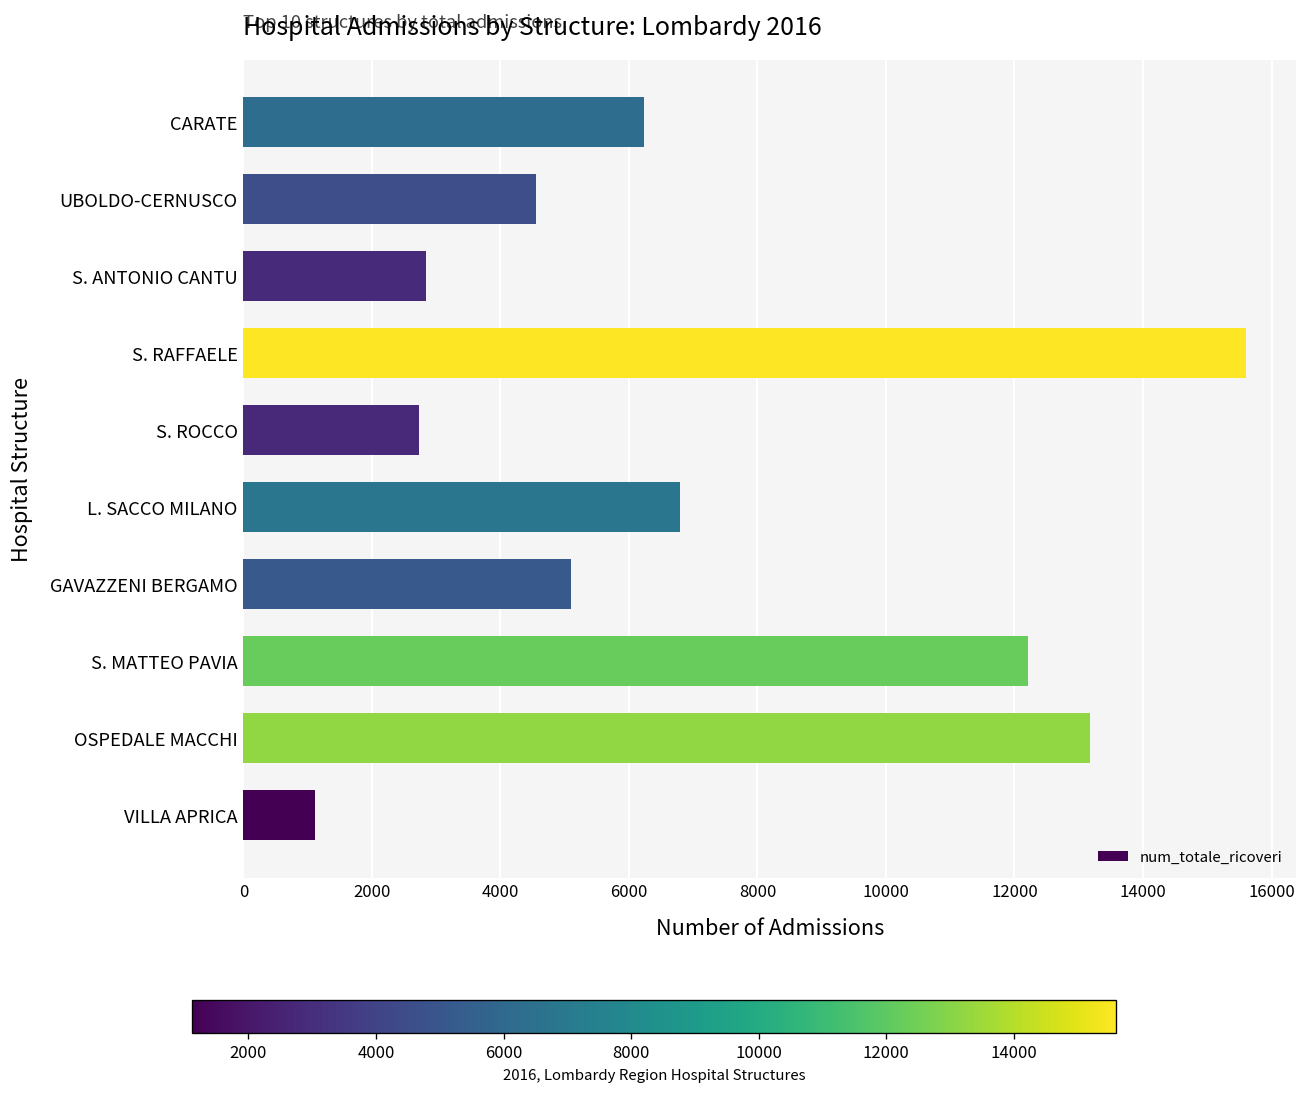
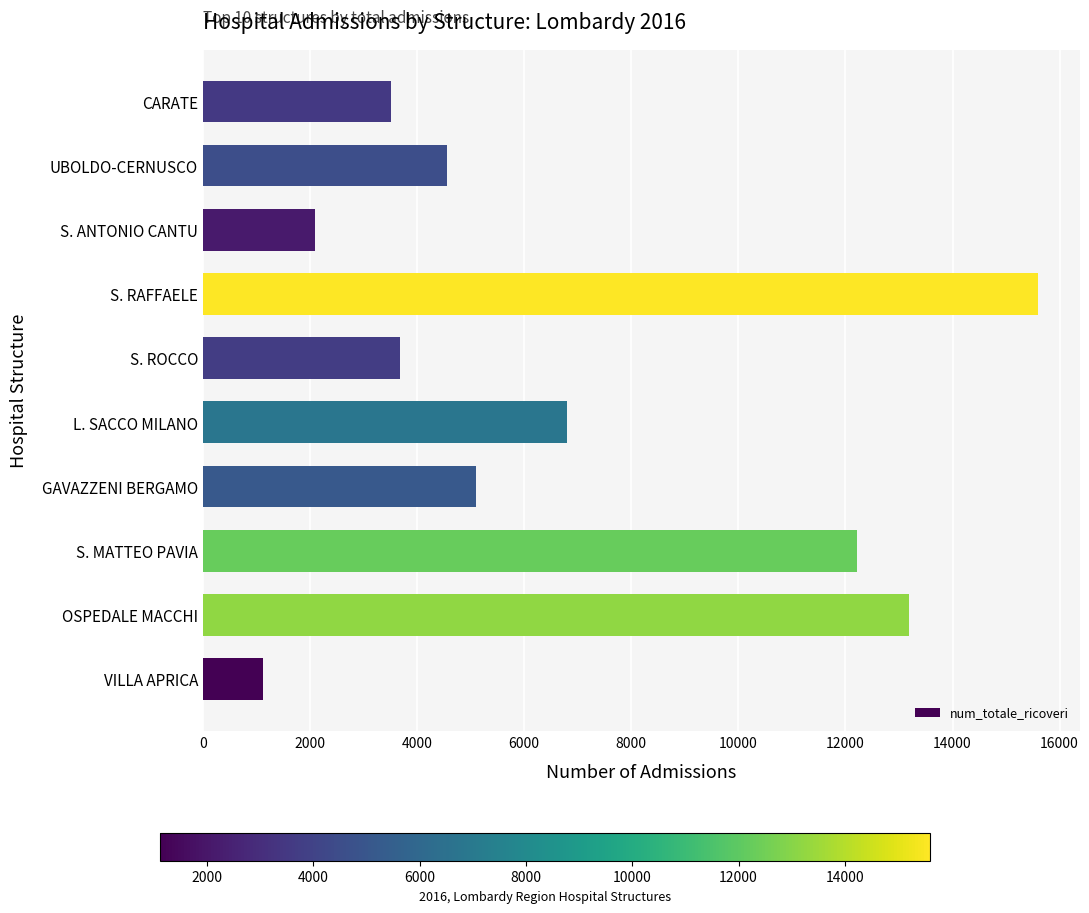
CARATE: 6200 -> 3500
S. ANTONIO CANTU: 2800 -> 2100
S. ROCCO: 2700 -> 3700
